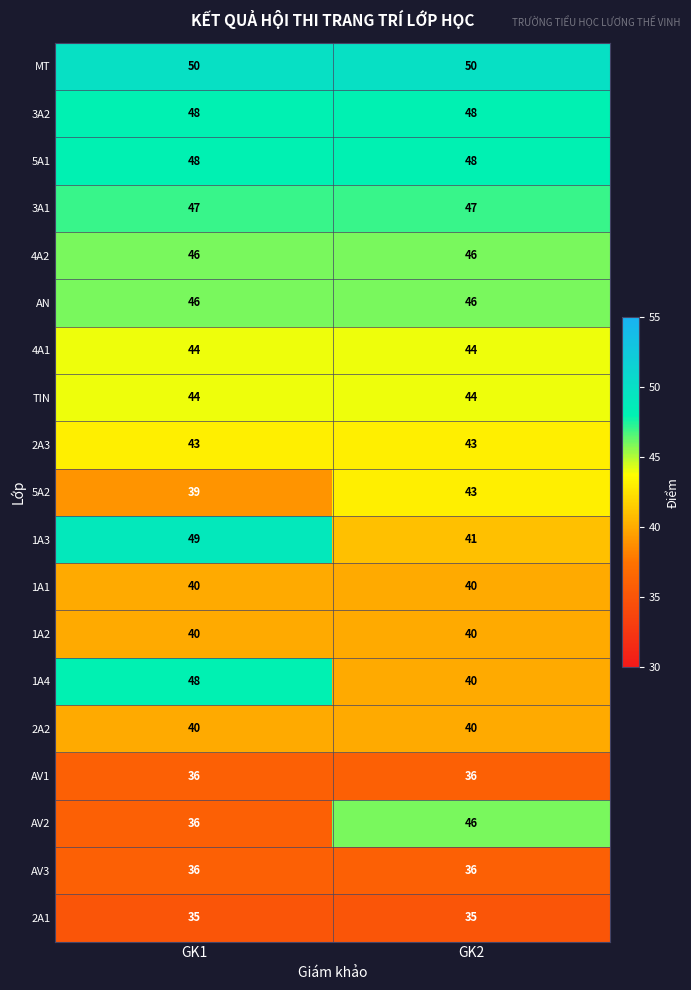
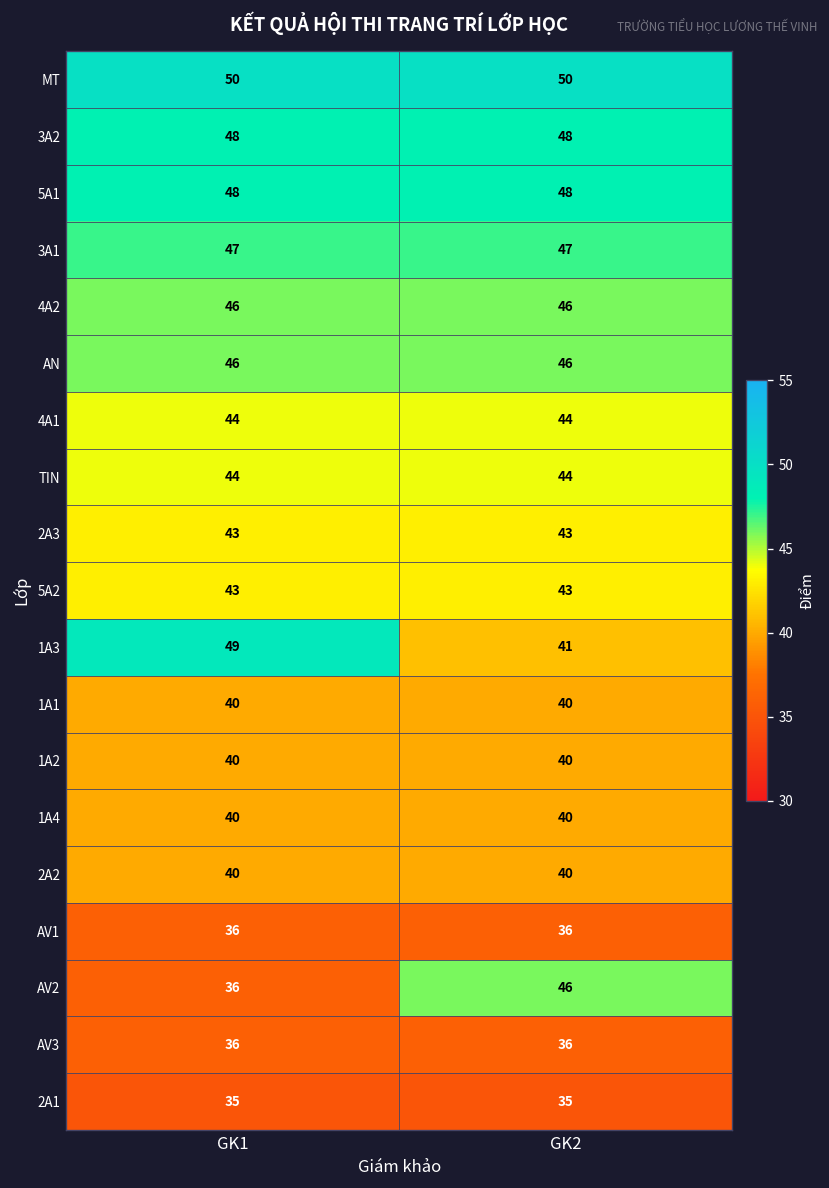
5A2, GK1: 39 -> 43
1A4, GK1: 48 -> 40
